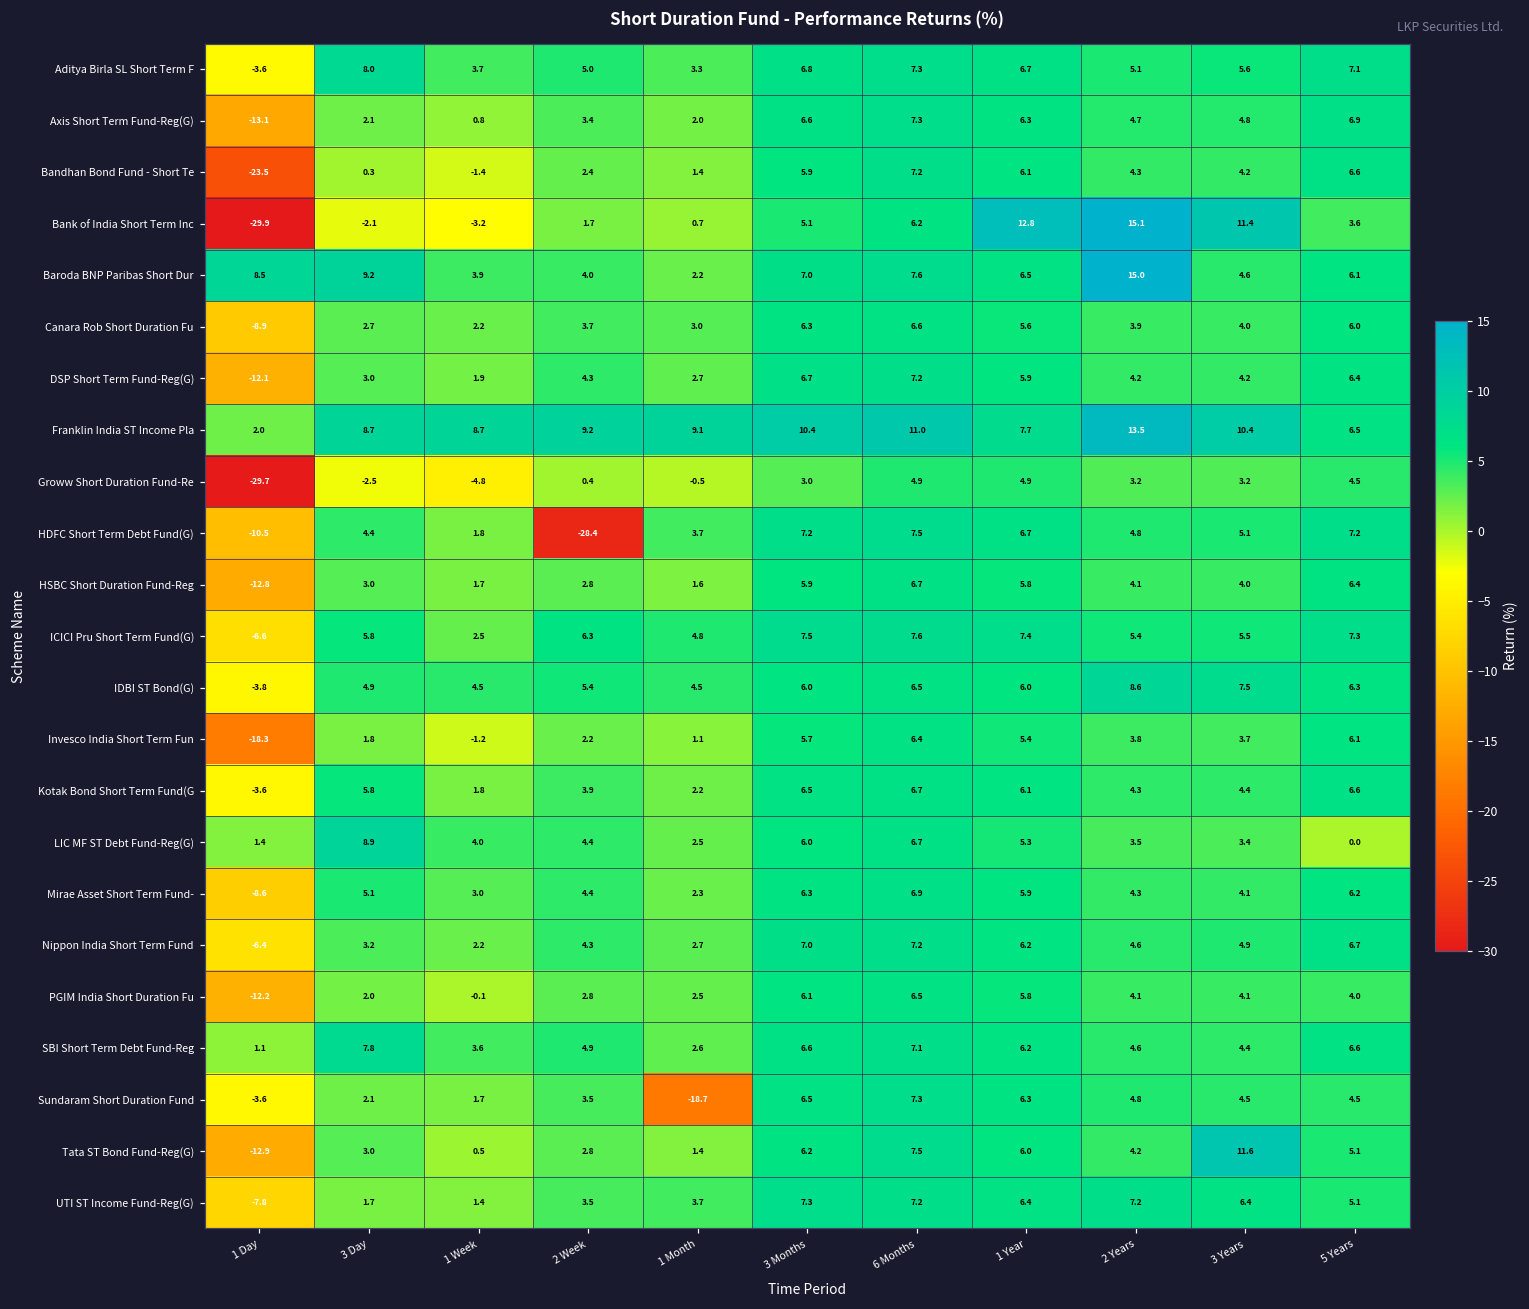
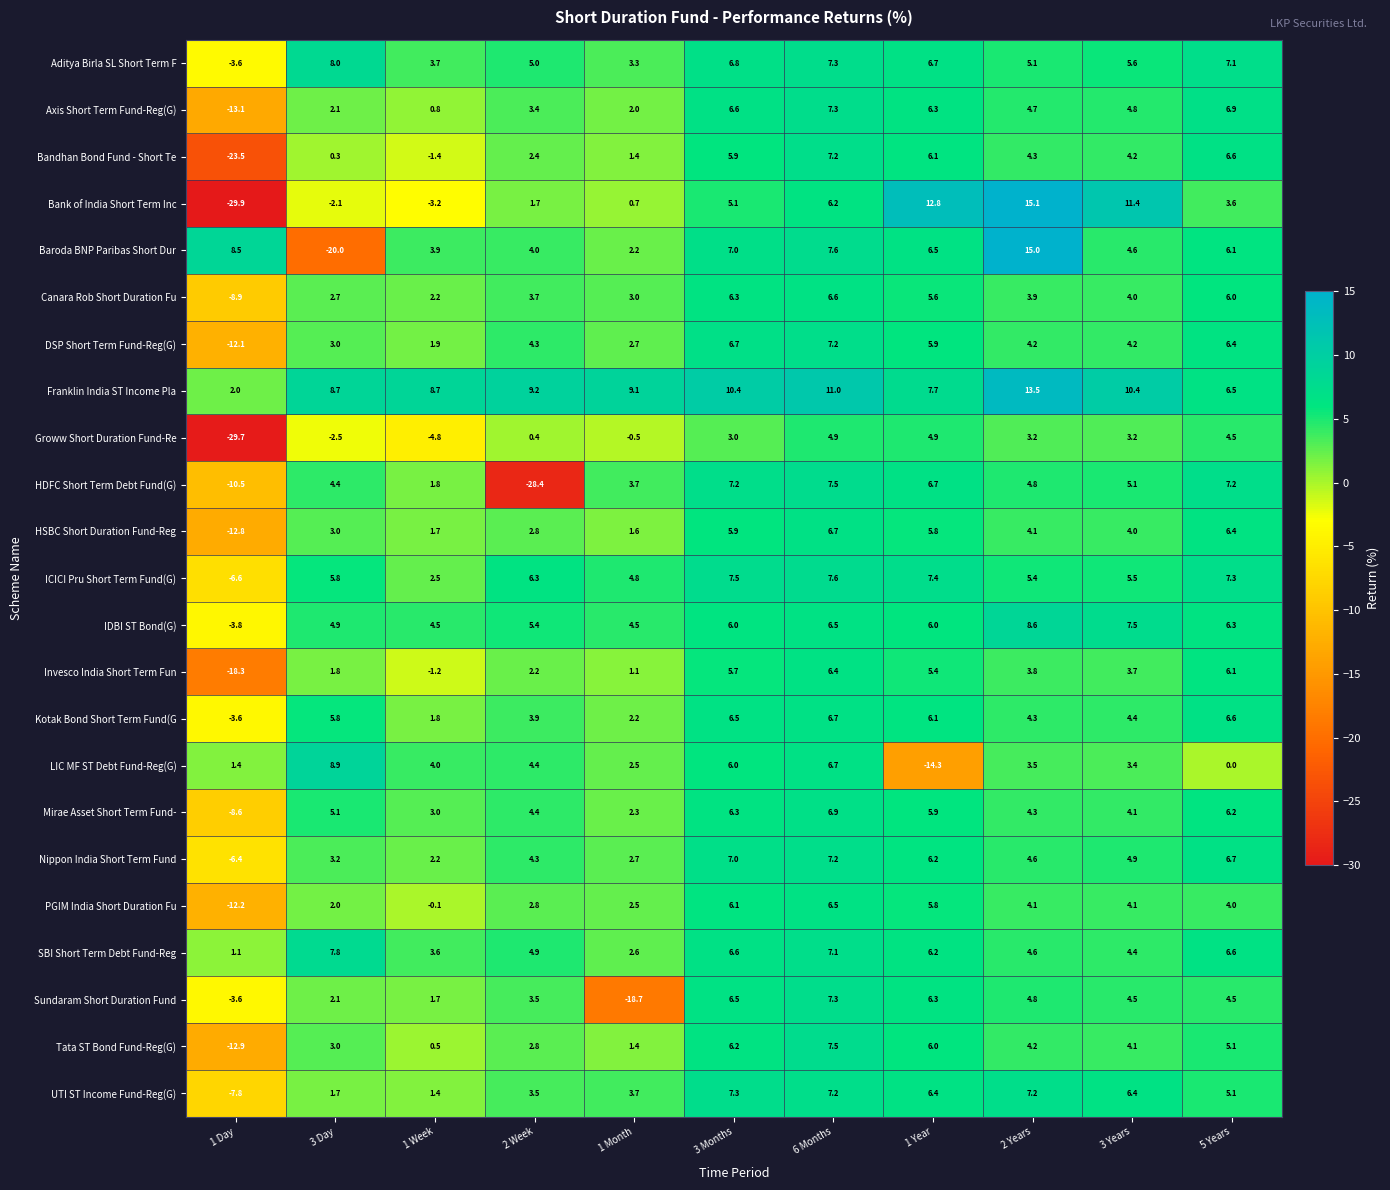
Baroda BNP Paribas Short Dur, 3 Day: 9.2 -> -20.0
LIC MF ST Debt Fund-Reg(G), 1 Year: 5.3 -> -14.3
Tata ST Bond Fund-Reg(G), 3 Years: 11.6 -> 4.1
